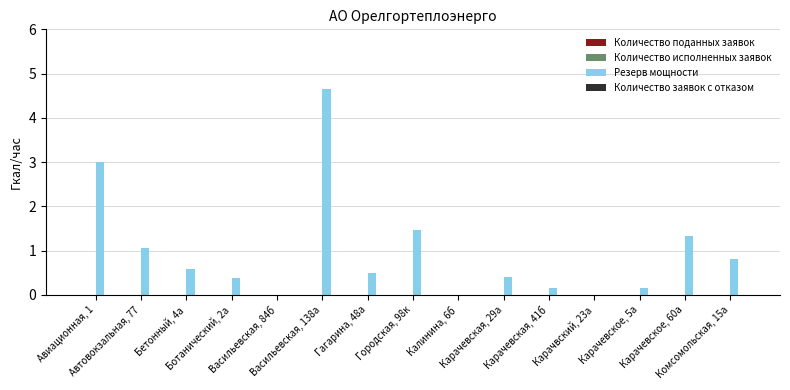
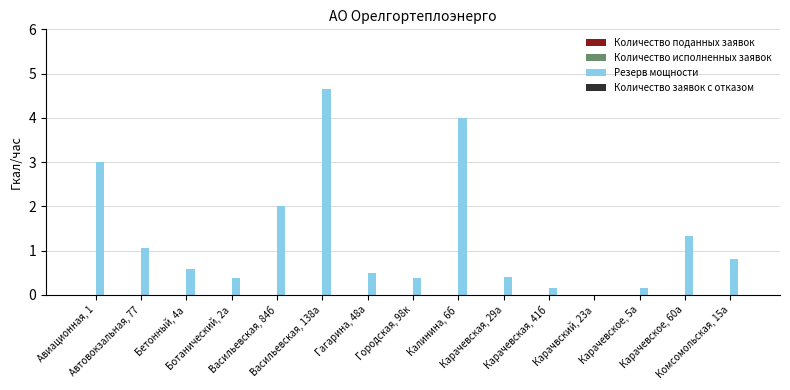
Резерв мощности, Васильевская, 84б: 0 -> 2
Резерв мощности, Городская, 98к: 1.5 -> 0.4
Резерв мощности, Калинина, 6б: 0 -> 4
